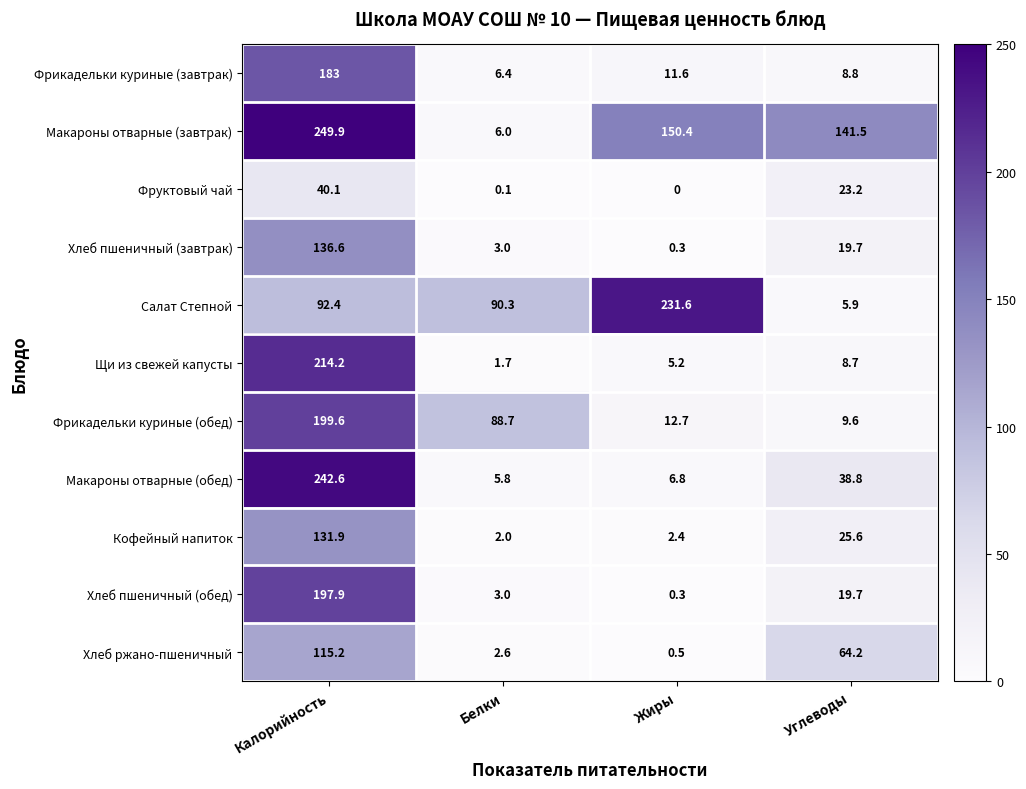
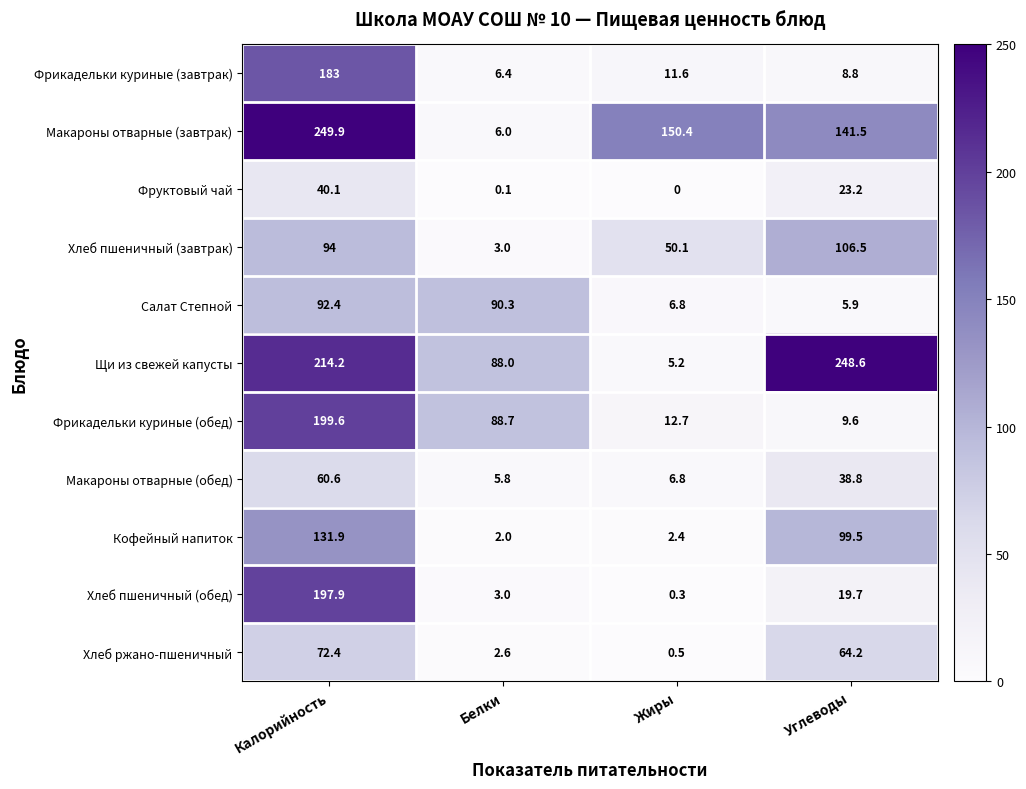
Хлеб пшеничный (завтрак), Калорийность: 136.6 -> 94
Хлеб пшеничный (завтрак), Жиры: 0.3 -> 50.1
Хлеб пшеничный (завтрак), Углеводы: 19.7 -> 106.5
Салат Степной, Жиры: 231.6 -> 6.8
Щи из свежей капусты, Белки: 1.7 -> 88.0
Щи из свежей капусты, Углеводы: 8.7 -> 248.6
Макароны отварные (обед), Калорийность: 242.6 -> 60.6
Кофейный напиток, Углеводы: 25.6 -> 99.5
Хлеб ржано-пшеничный, Калорийность: 115.2 -> 72.4
